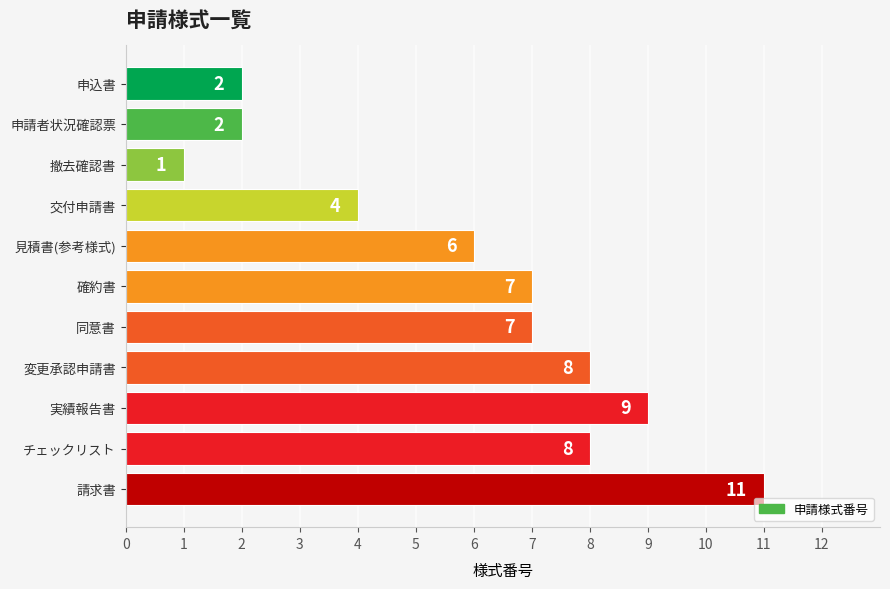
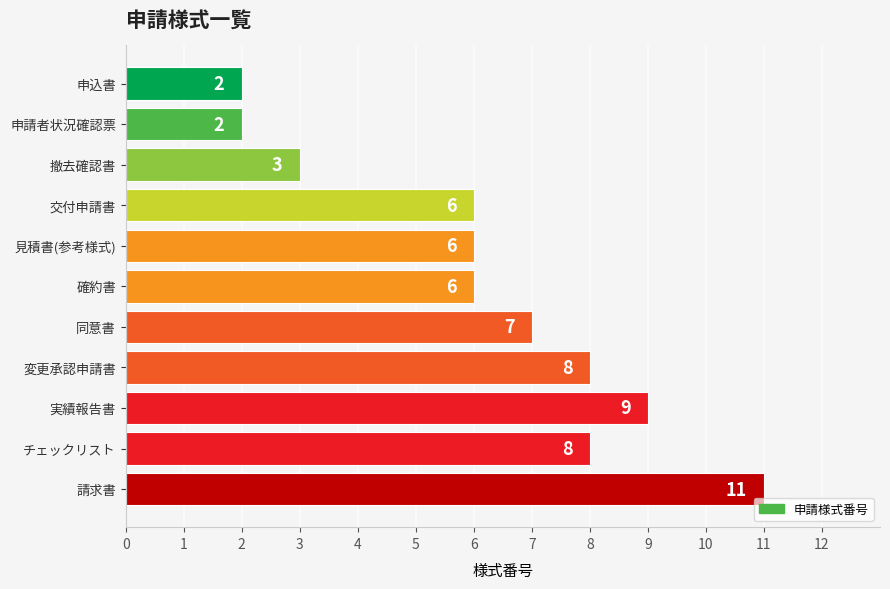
撤去確認書: 1 -> 3
交付申請書: 4 -> 6
確約書: 7 -> 6
